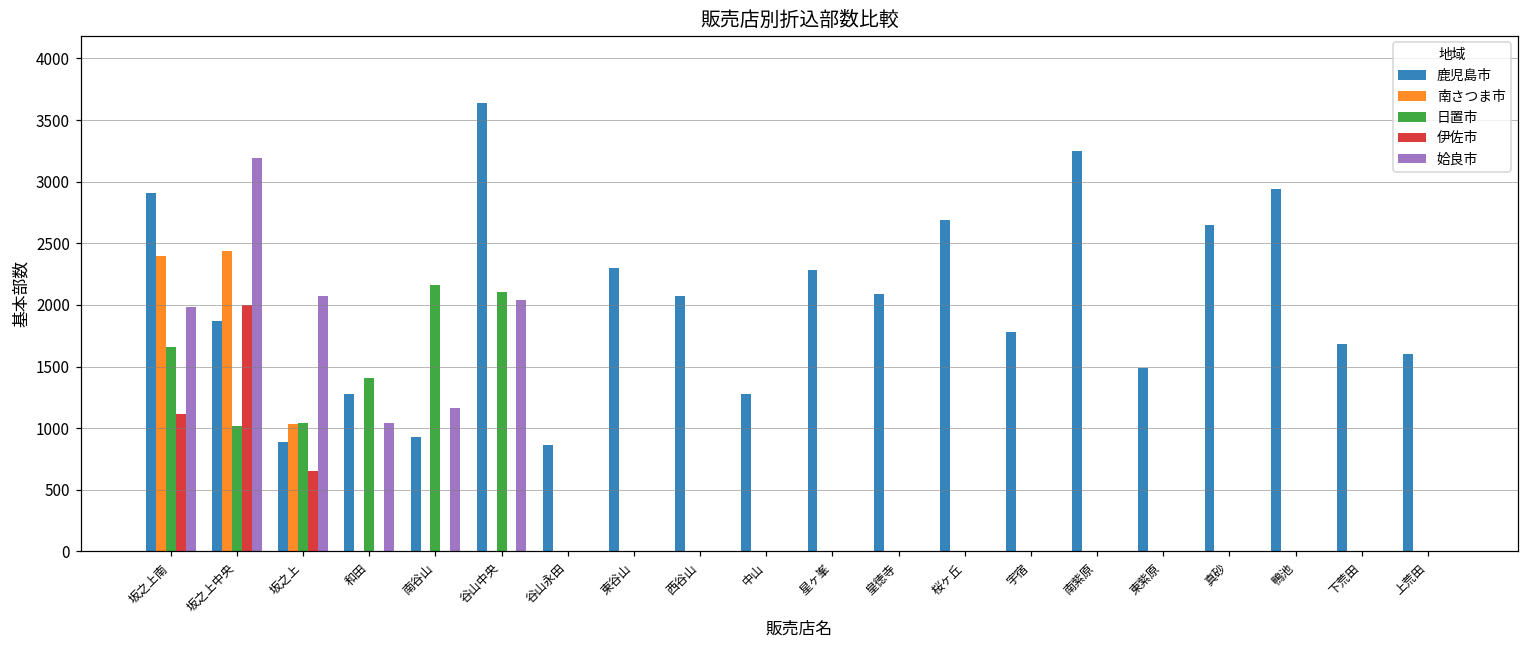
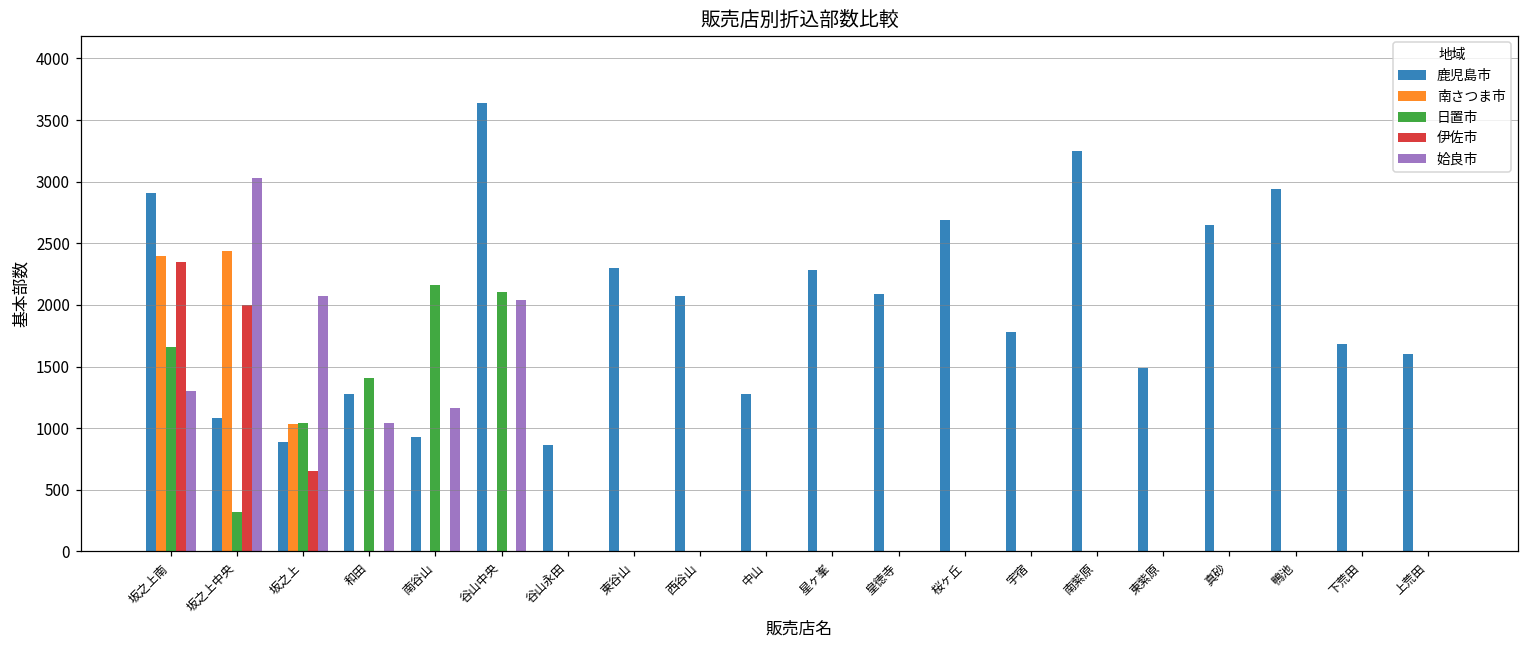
伊佐市, 坂之上南: 1120 -> 2350
姶良市, 坂之上南: 1980 -> 1300
鹿児島市, 坂之上中央: 1870 -> 1090
日置市, 坂之上中央: 1020 -> 320
姶良市, 坂之上中央: 3190 -> 3030
